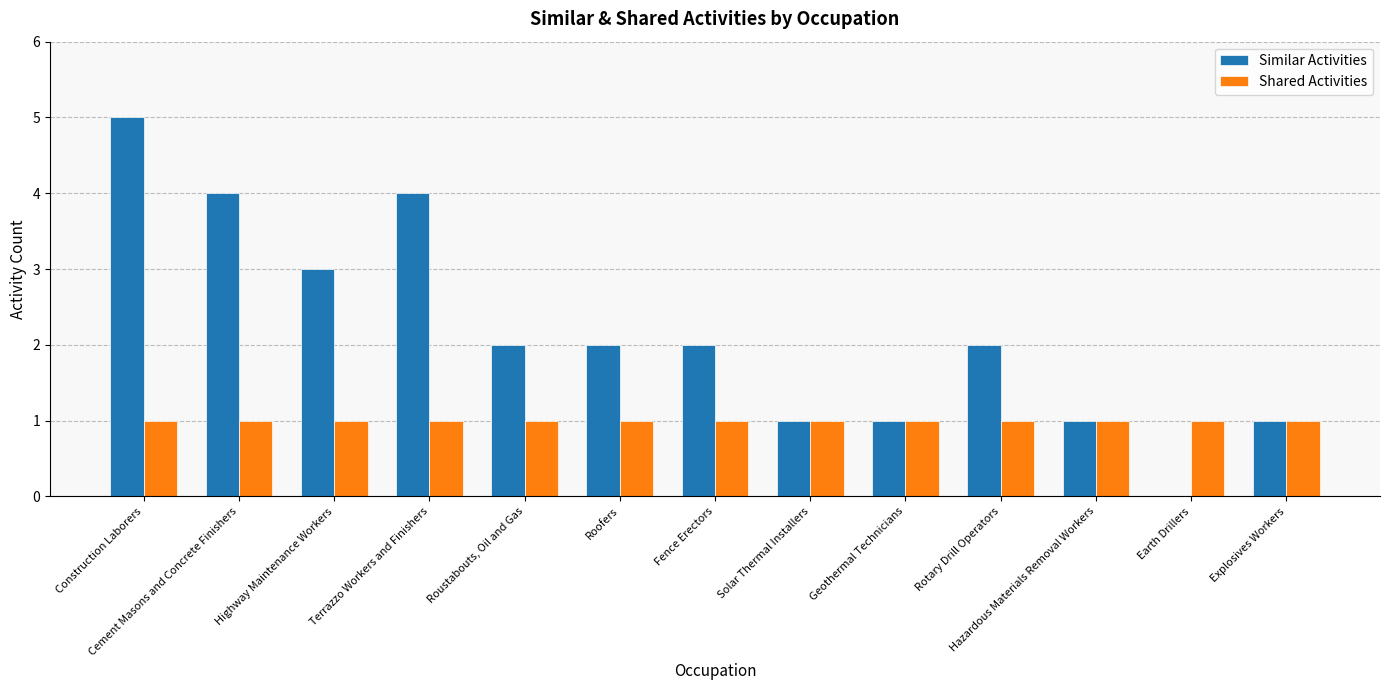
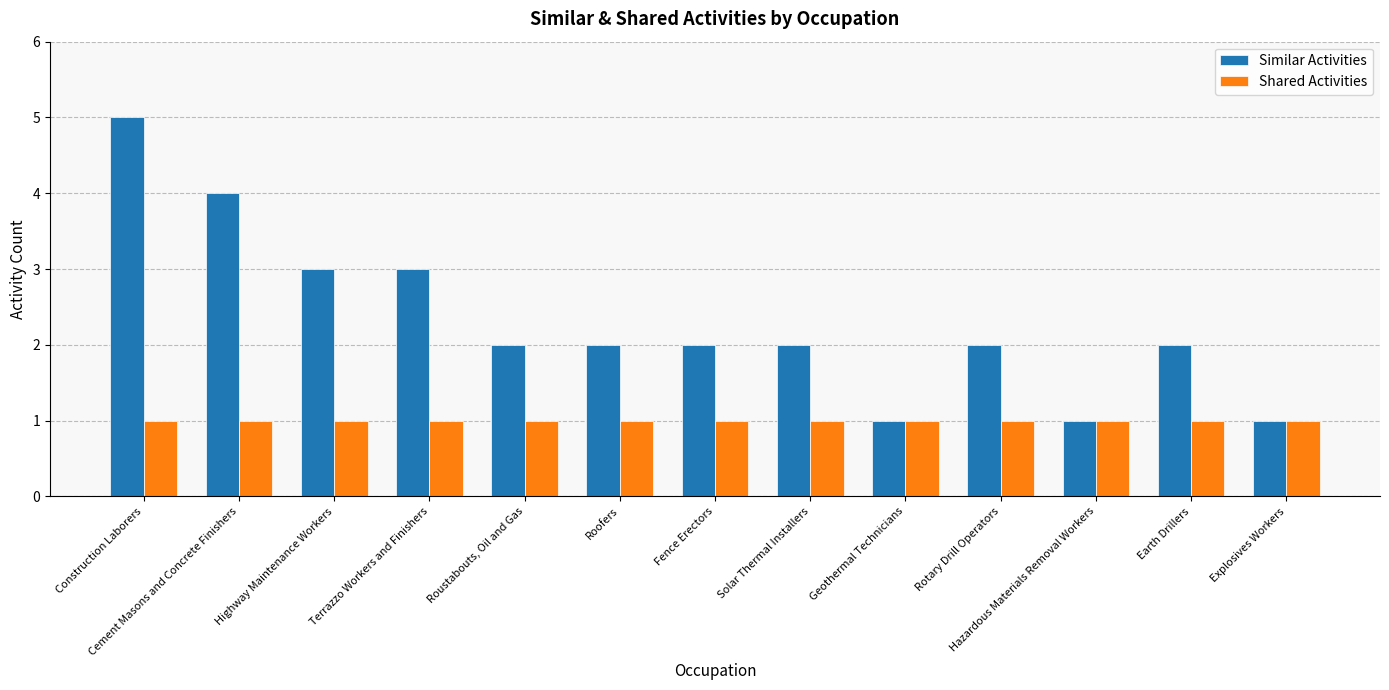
Similar Activities, Terrazzo Workers and Finishers: 4 -> 3
Similar Activities, Solar Thermal Installers: 1 -> 2
Similar Activities, Earth Drillers: 0 -> 2
